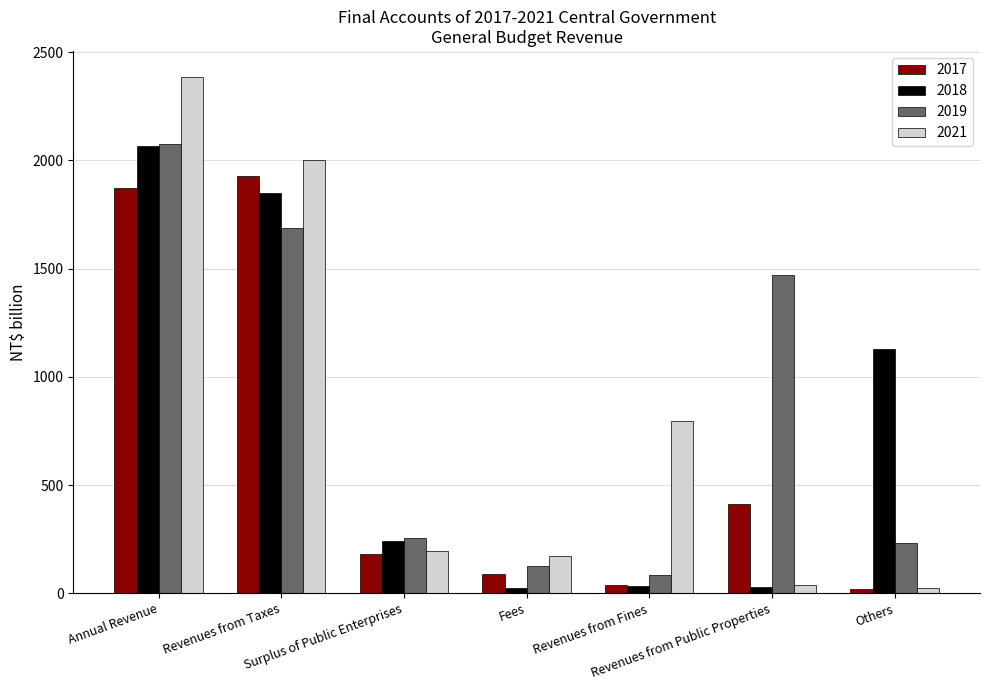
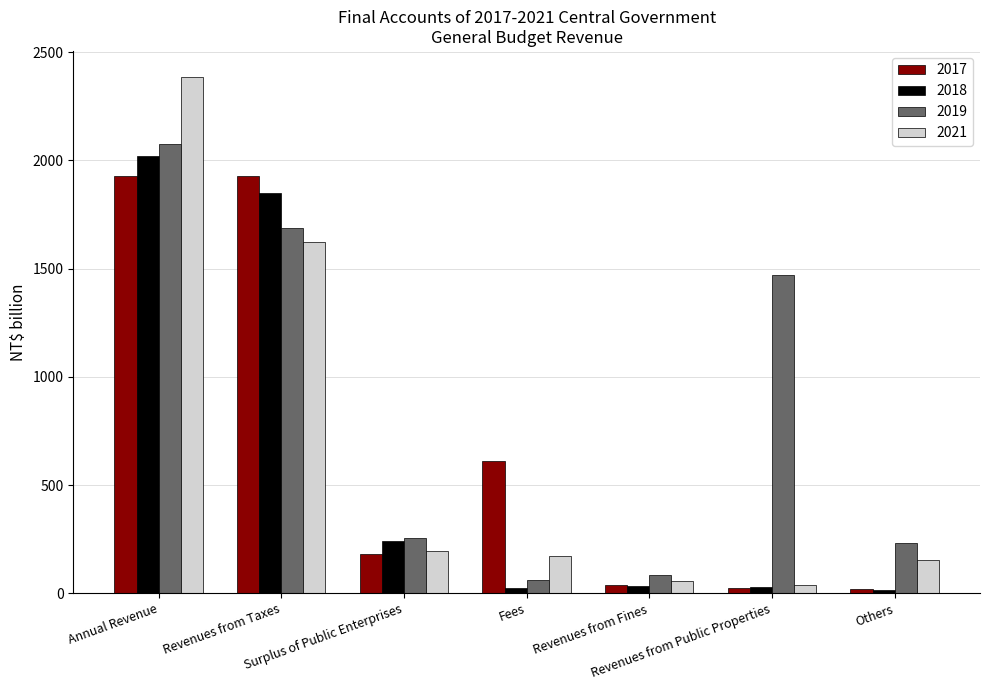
2017, Annual Revenue: 1870 -> 1930
2018, Annual Revenue: 2060 -> 2020
2021, Revenues from Taxes: 2000 -> 1620
2017, Fees: 90 -> 610
2019, Fees: 120 -> 60
2021, Revenues from Fines: 800 -> 60
2017, Revenues from Public Properties: 410 -> 20
2018, Others: 1130 -> 10
2021, Others: 20 -> 150
